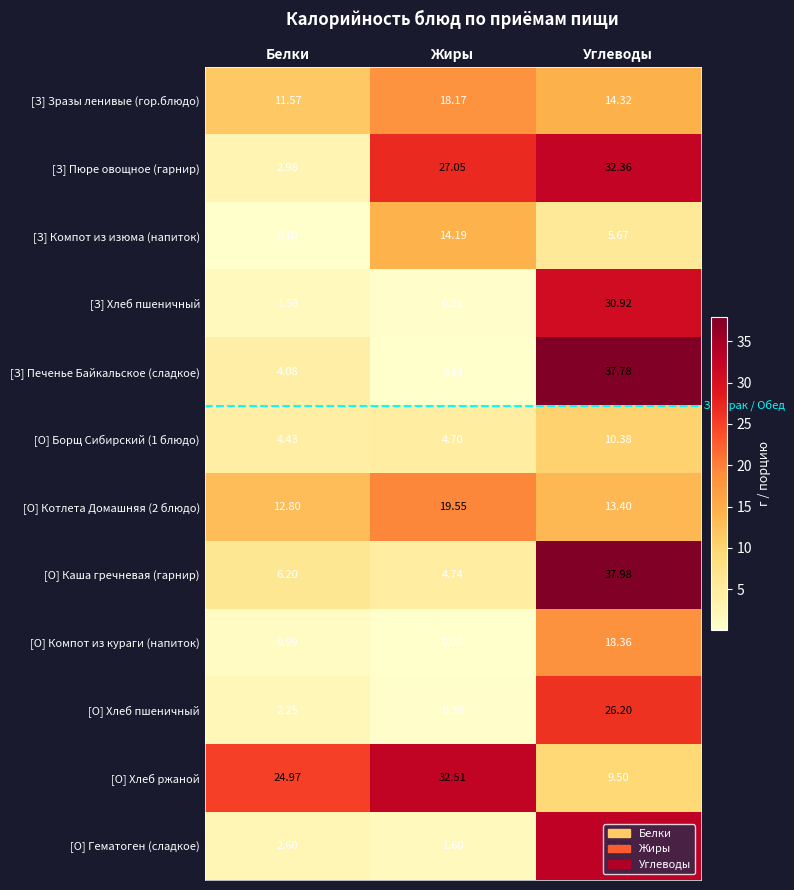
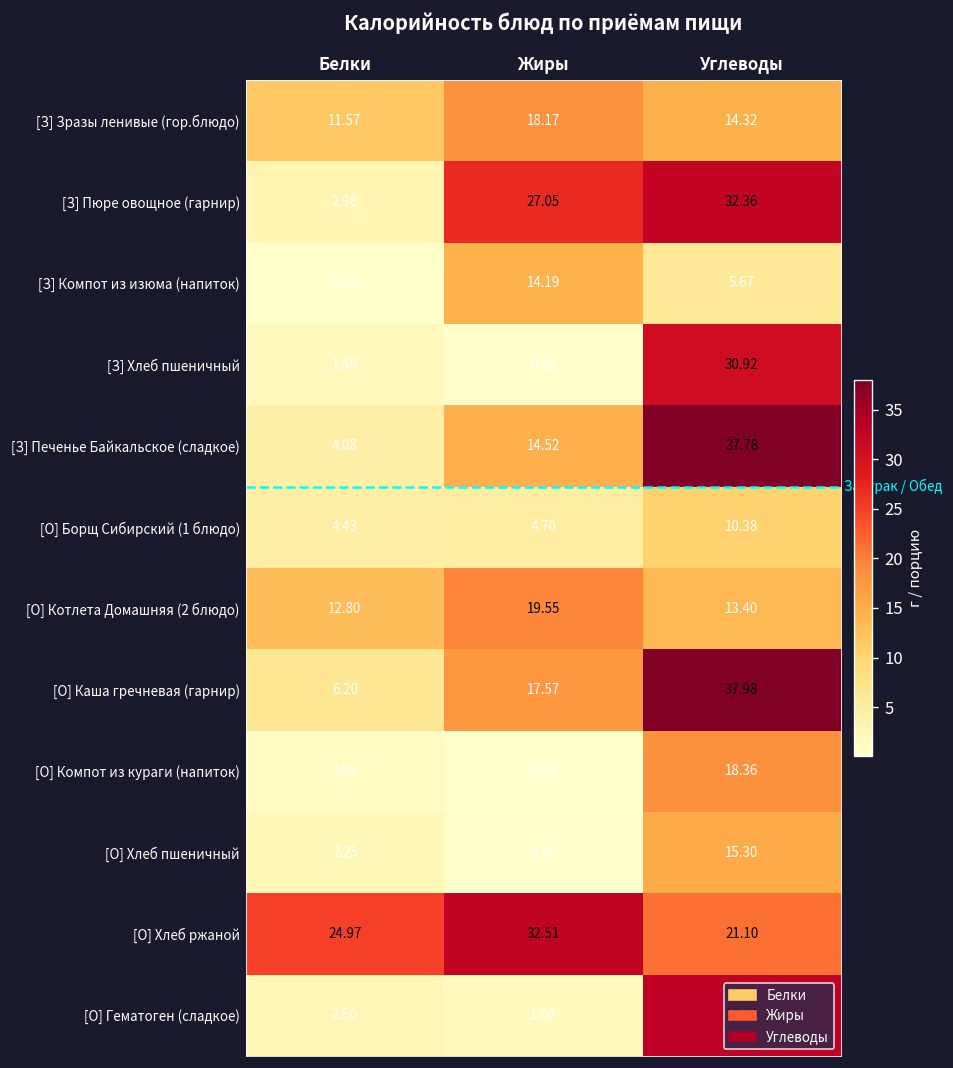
[З] Печенье Байкальское (сладкое), Жиры: 0.11 -> 14.52
[О] Каша гречневая (гарнир), Жиры: 4.74 -> 17.57
[О] Хлеб пшеничный, Углеводы: 26.20 -> 15.30
[О] Хлеб ржаной, Углеводы: 9.50 -> 21.10
